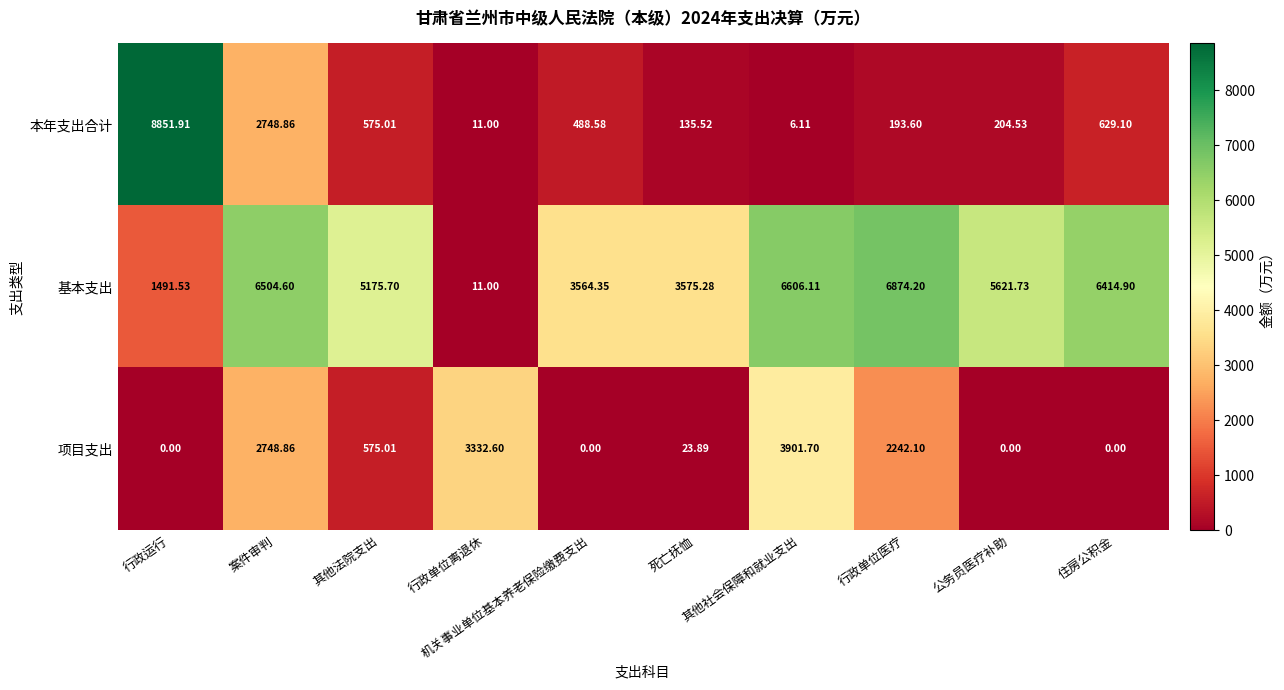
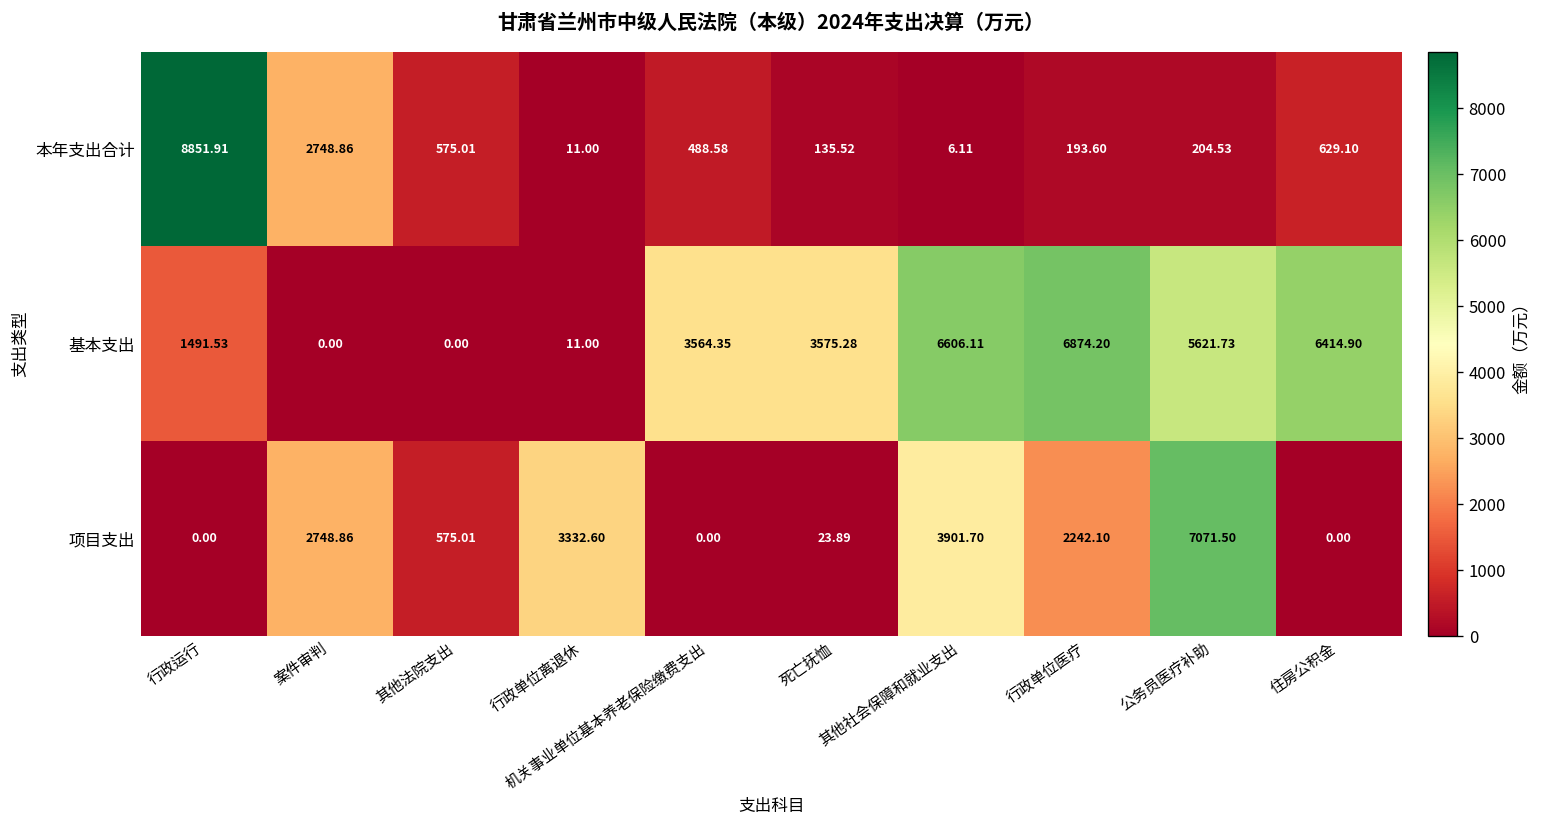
基本支出, 案件审判: 6504.60 -> 0.00
基本支出, 其他法院支出: 5175.70 -> 0.00
项目支出, 公务员医疗补助: 0.00 -> 7071.50
